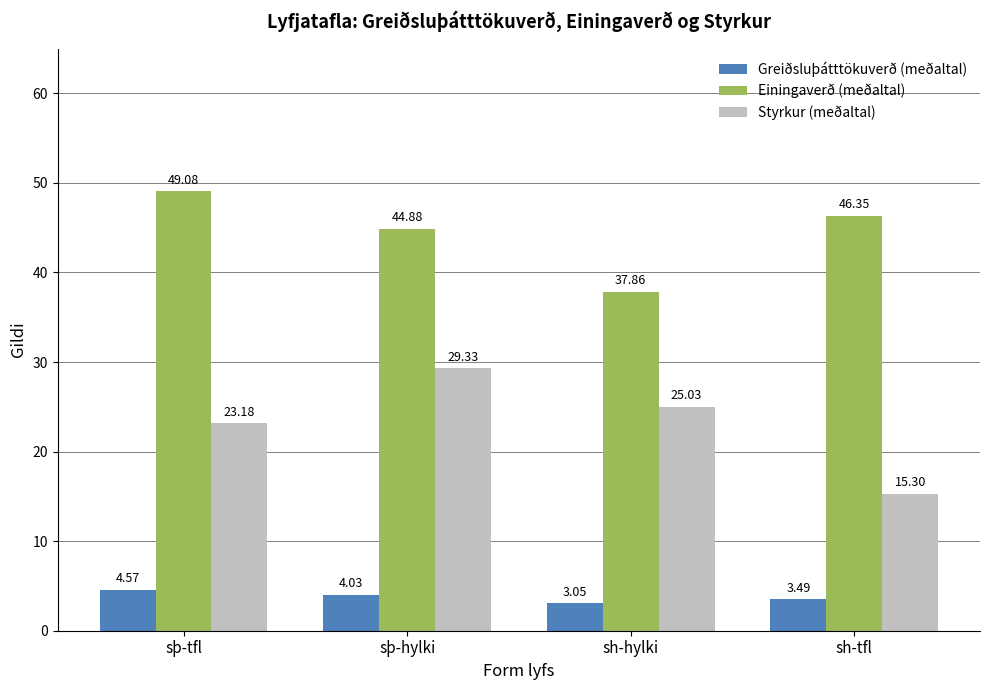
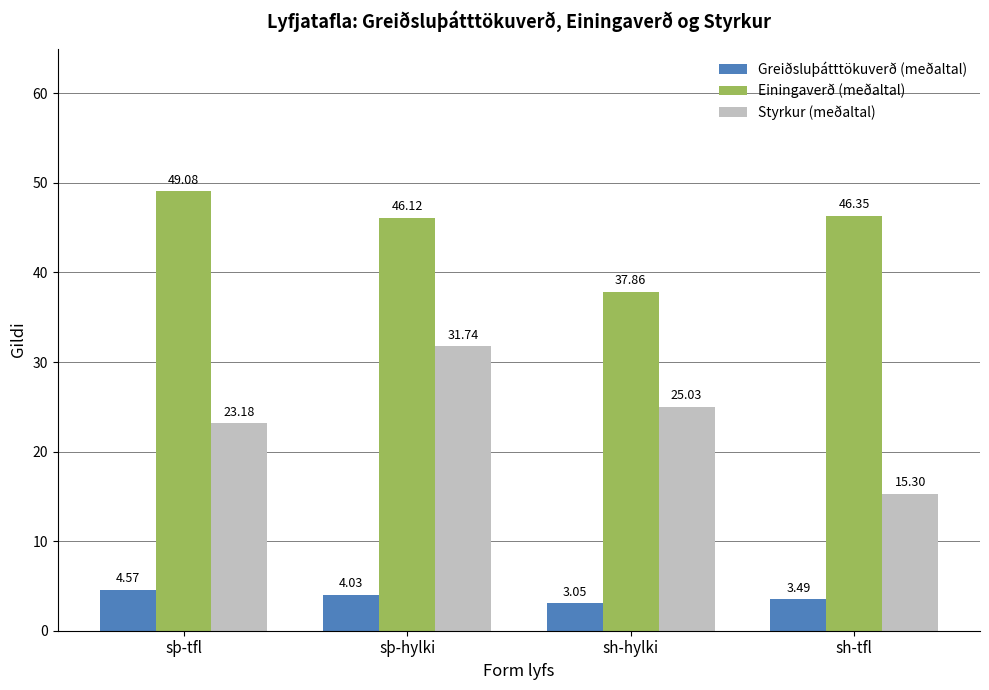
Einingaverð (meðaltal), sþ-hylki: 44.88 -> 46.12
Styrkur (meðaltal), sþ-hylki: 29.33 -> 31.74
